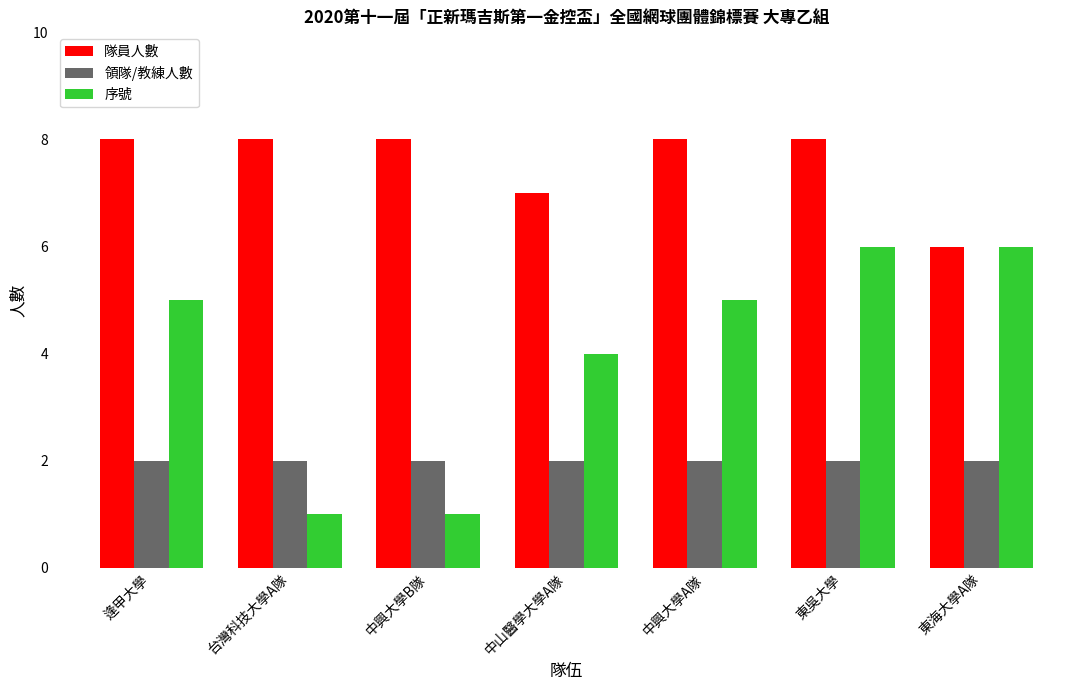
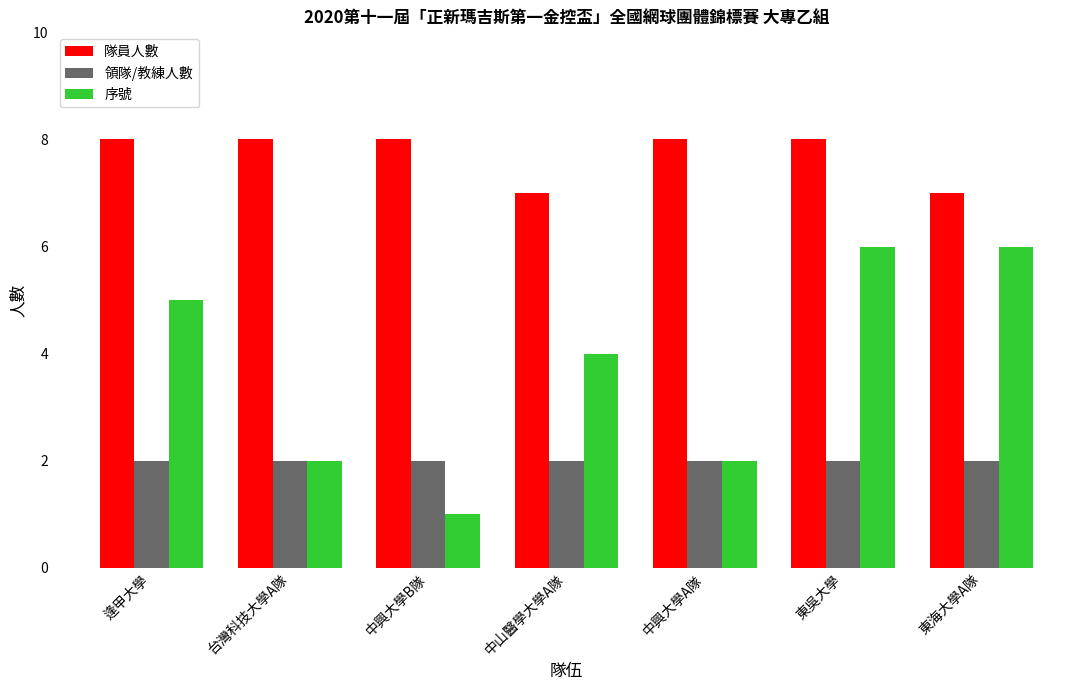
序號, 台灣科技大學A隊: 1 -> 2
序號, 中興大學A隊: 5 -> 2
隊員人數, 東海大學A隊: 6 -> 7
